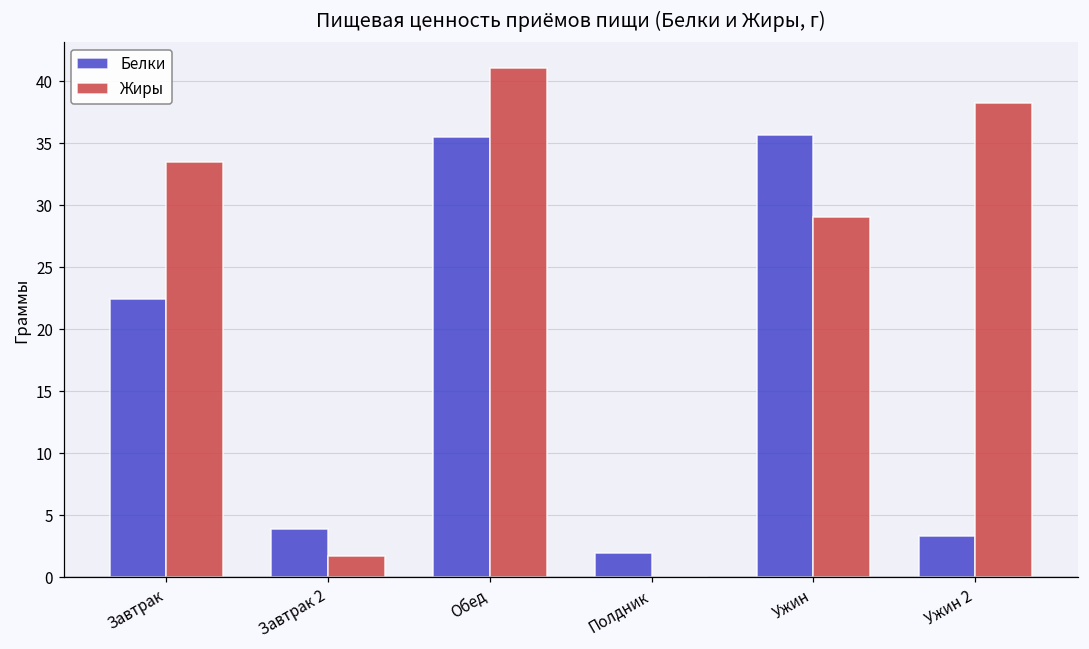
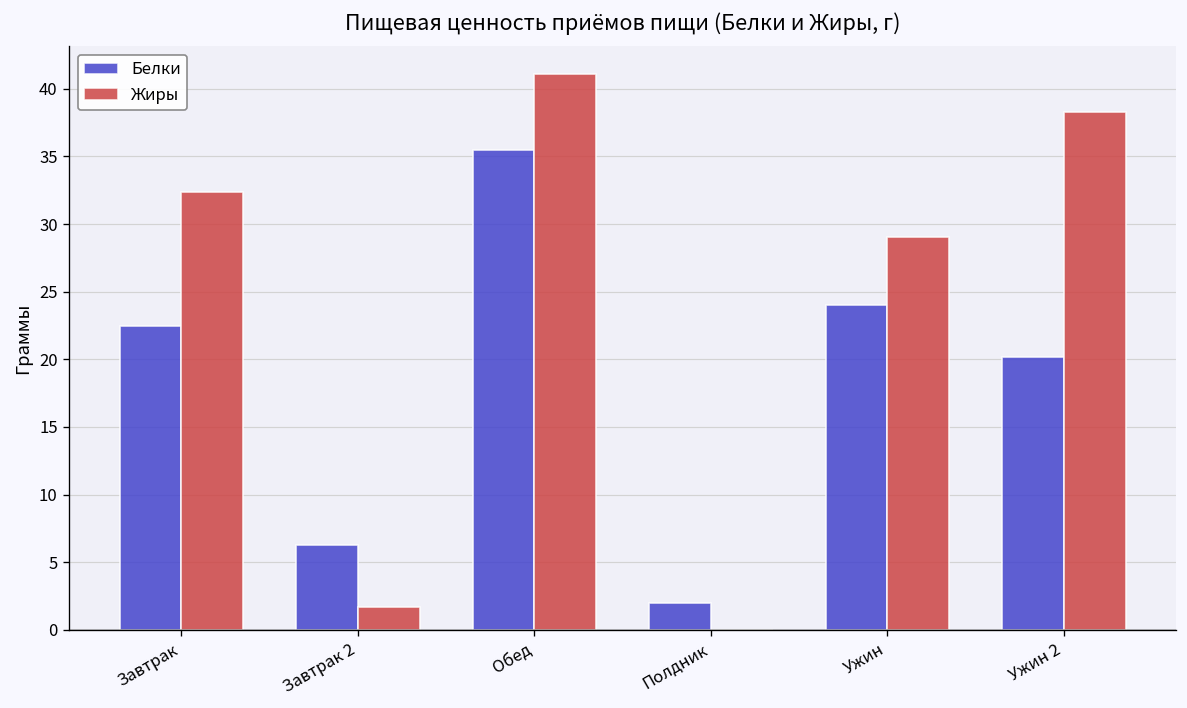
Жиры, Завтрак: 33.5 -> 32.4
Белки, Завтрак 2: 3.9 -> 6.2
Белки, Ужин: 35.7 -> 24.0
Белки, Ужин 2: 3.3 -> 20.2
